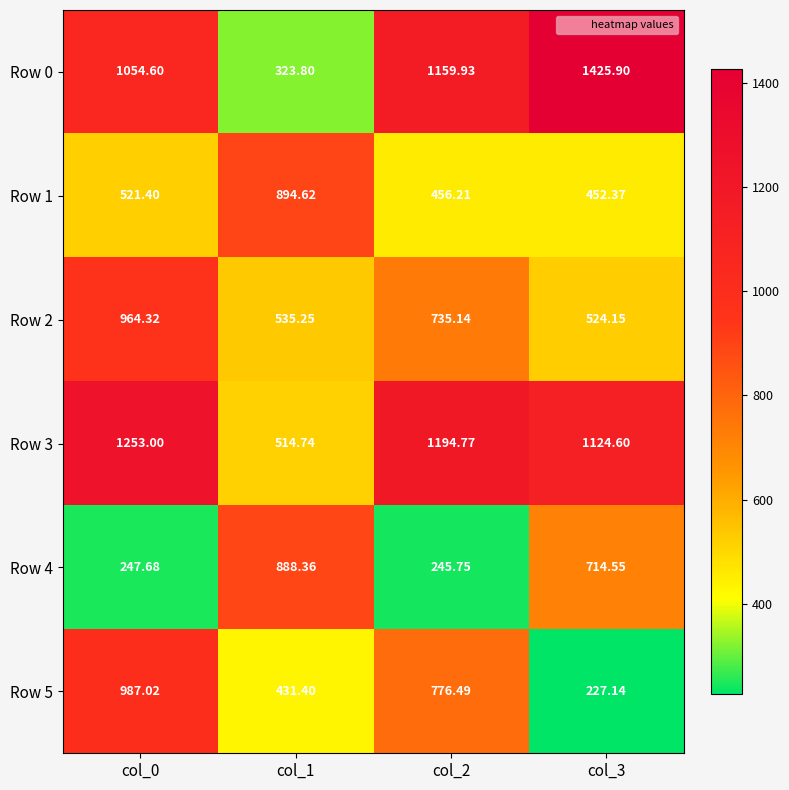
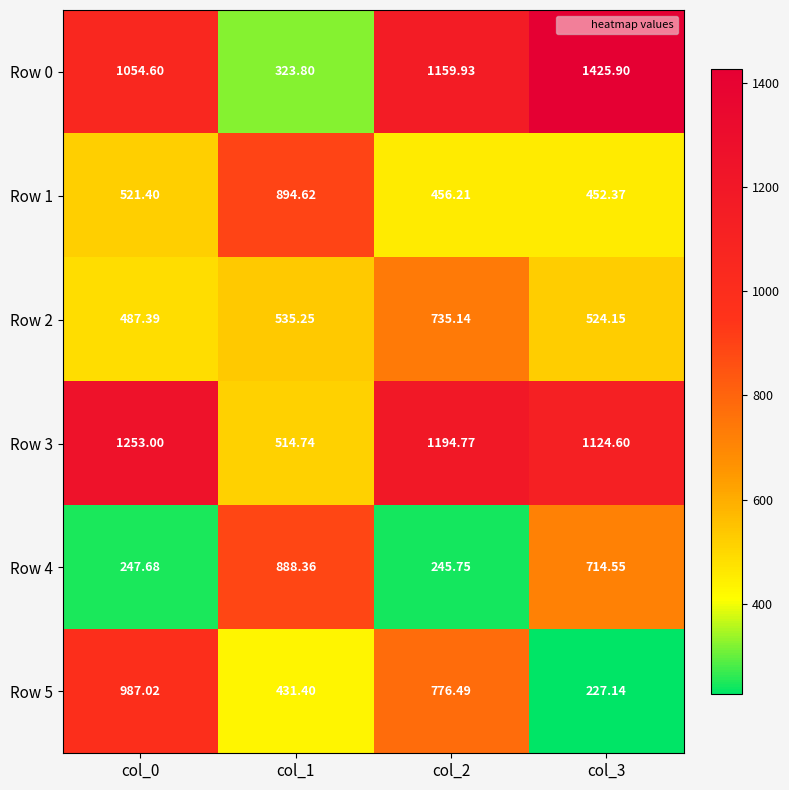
Row 2, col_0: 964.32 -> 487.39
